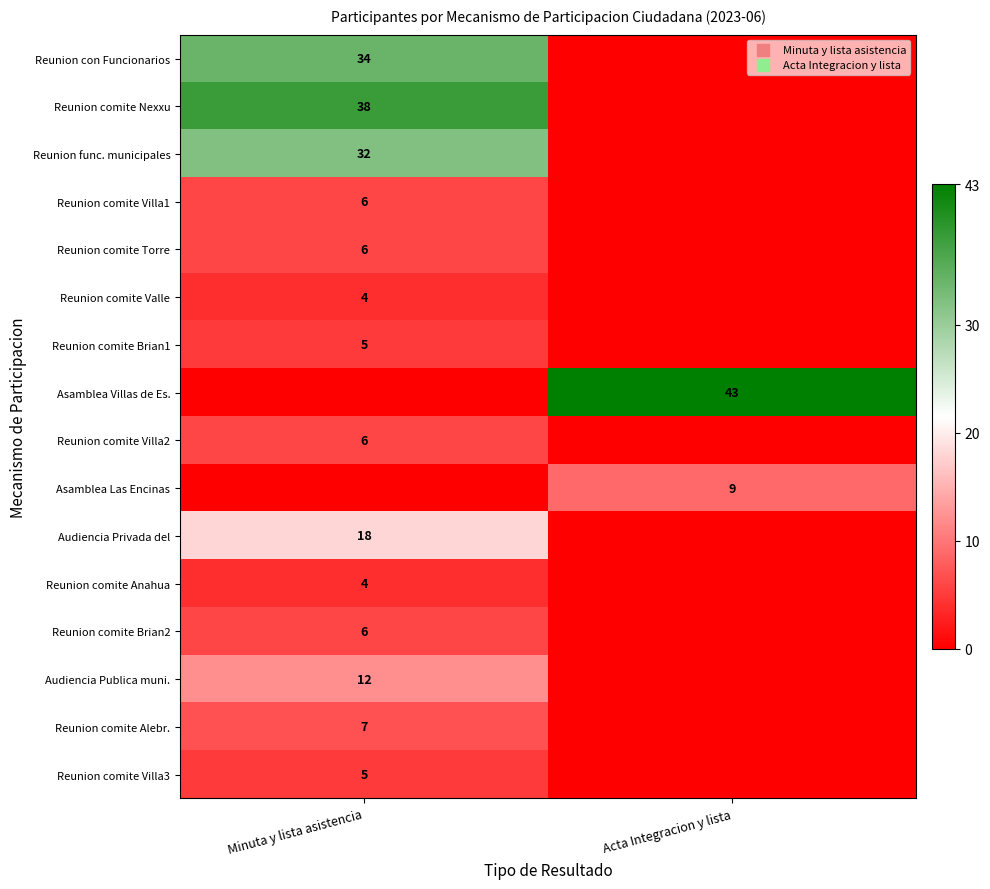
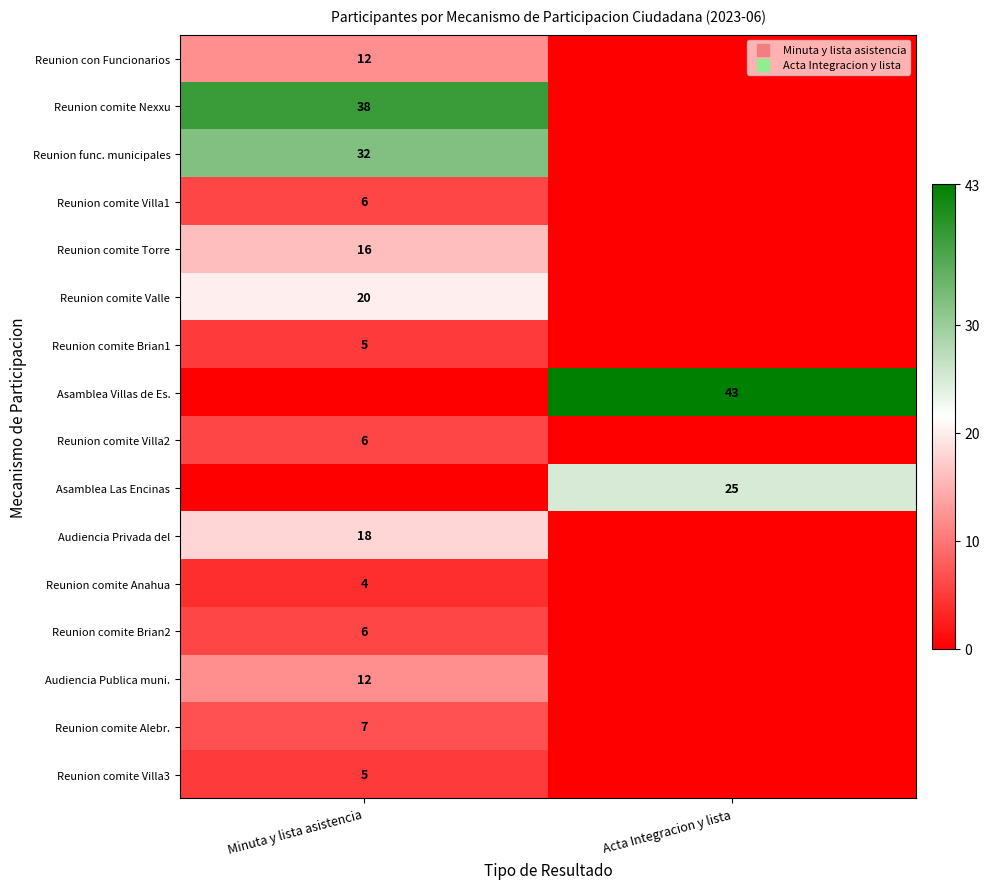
Reunion con Funcionarios, Minuta y lista asistencia: 34 -> 12
Reunion comite Torre, Minuta y lista asistencia: 6 -> 16
Reunion comite Valle, Minuta y lista asistencia: 4 -> 20
Asamblea Las Encinas, Acta Integracion y lista: 9 -> 25
